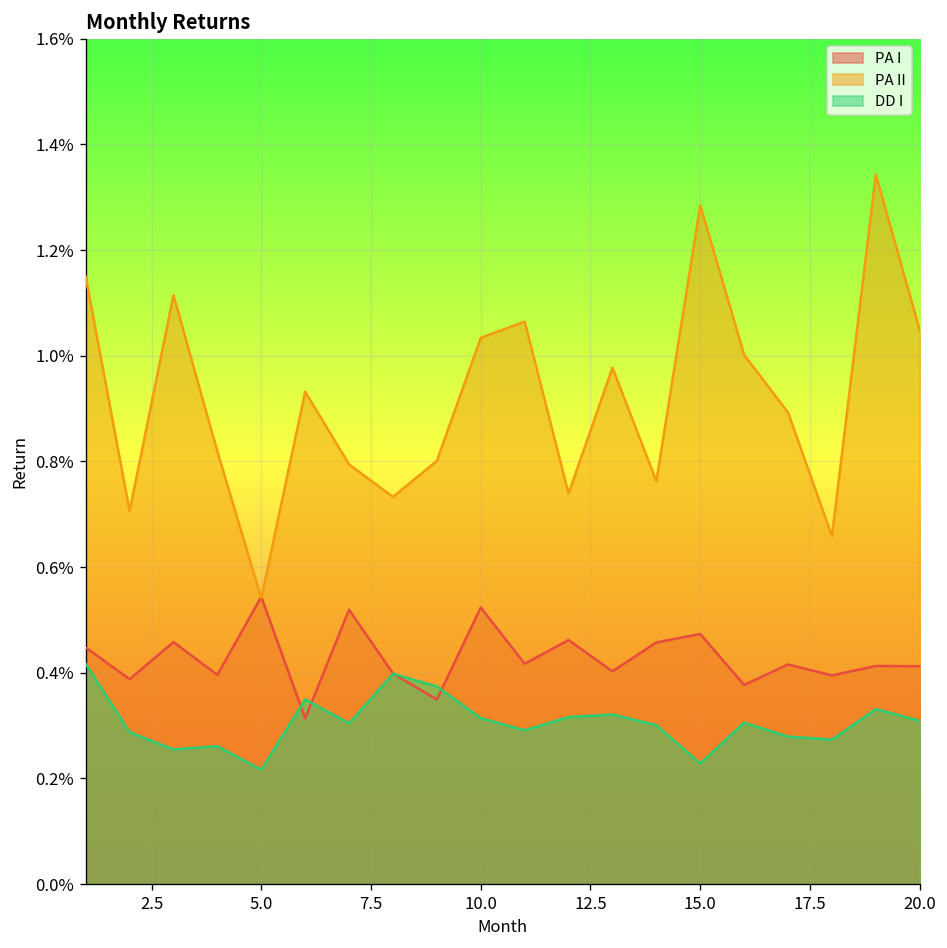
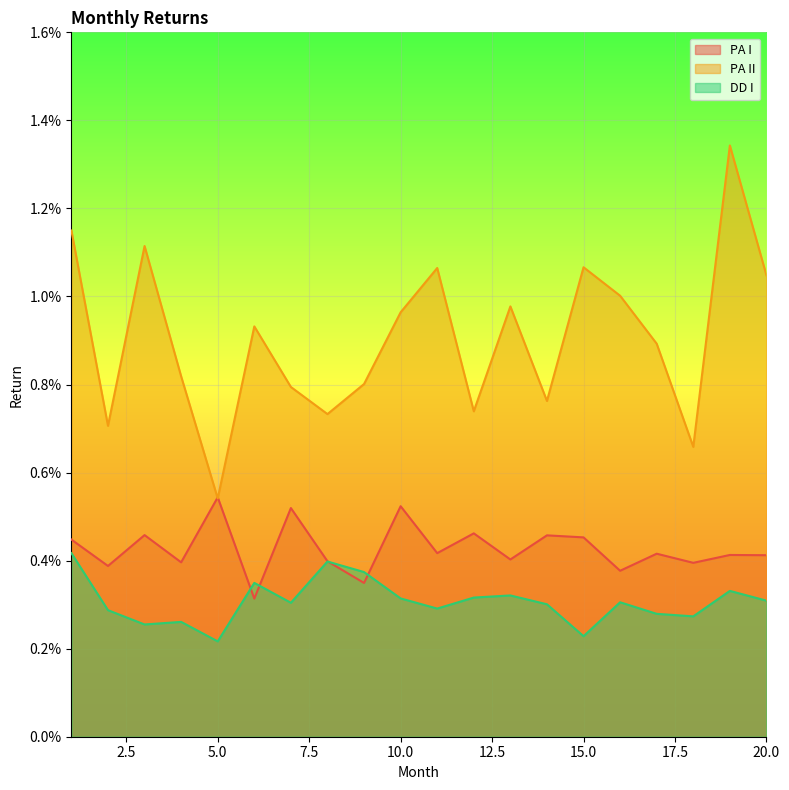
PA II, 10.0: 1.03% -> 0.96%
PA I, 15.0: 0.47% -> 0.45%
PA II, 15.0: 1.28% -> 1.07%
